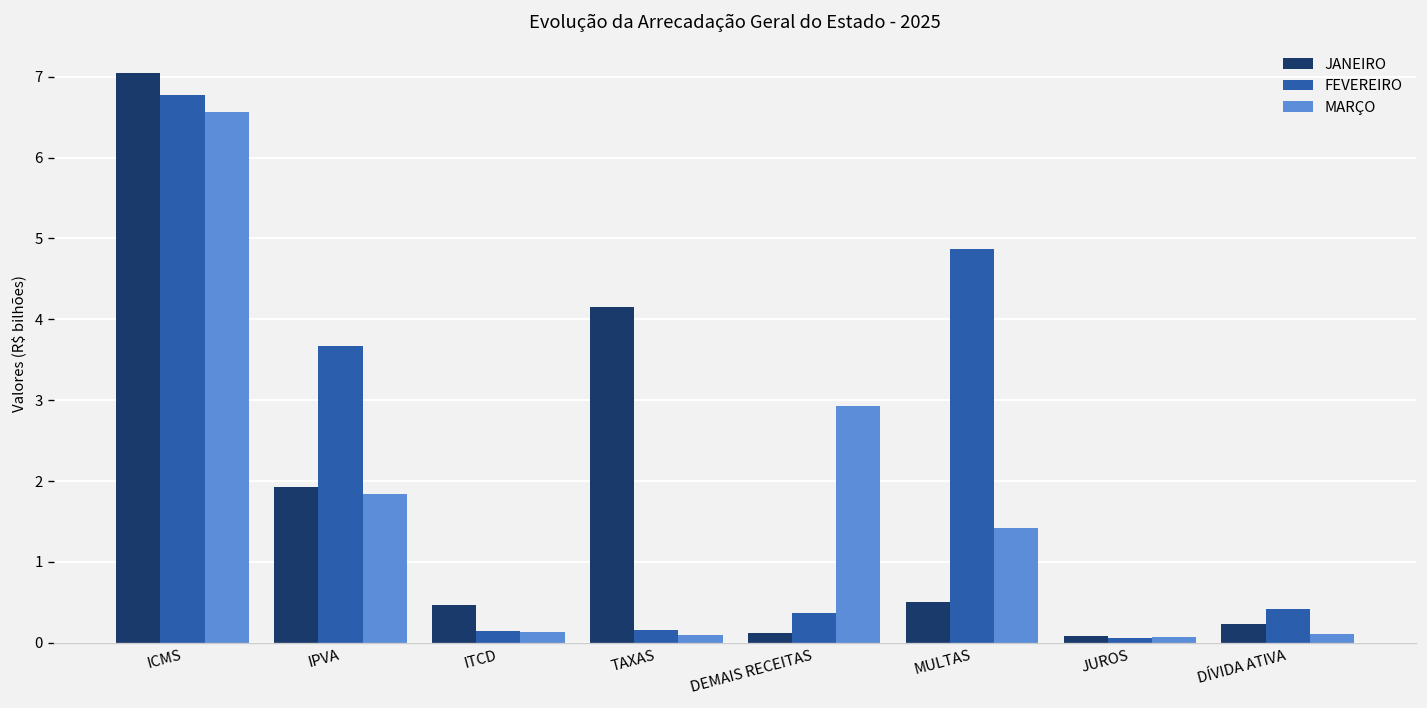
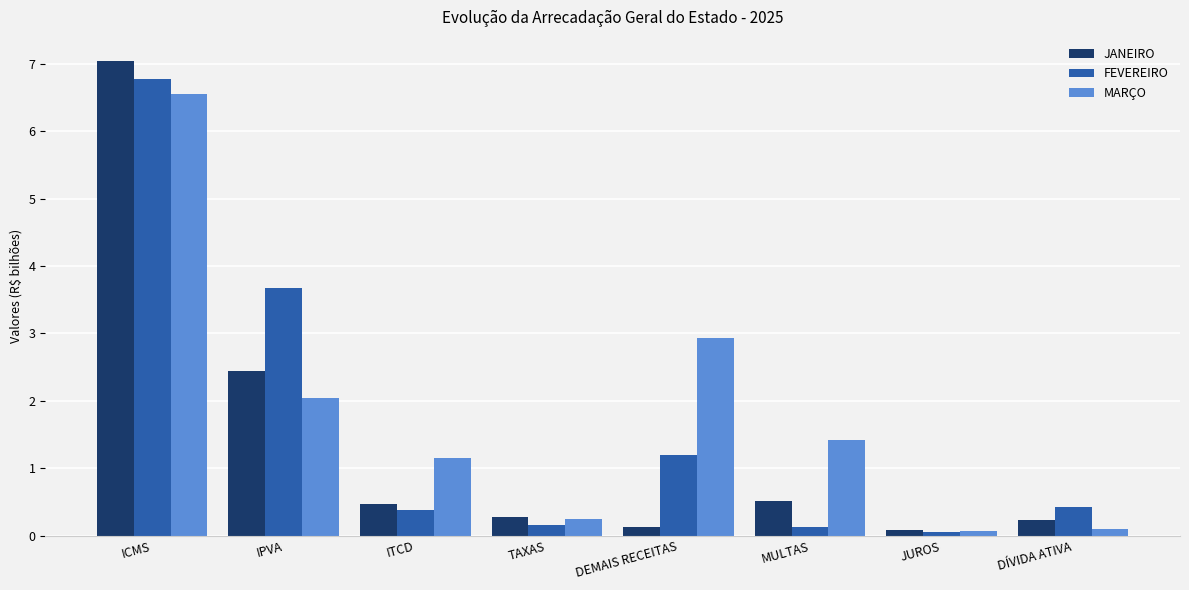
JANEIRO, IPVA: 1.9 -> 2.4
MARÇO, IPVA: 1.8 -> 2.0
FEVEREIRO, ITCD: 0.1 -> 0.4
MARÇO, ITCD: 0.1 -> 1.2
JANEIRO, TAXAS: 4.1 -> 0.3
MARÇO, TAXAS: 0.1 -> 0.2
FEVEREIRO, DEMAIS RECEITAS: 0.4 -> 1.2
FEVEREIRO, MULTAS: 4.9 -> 0.1
